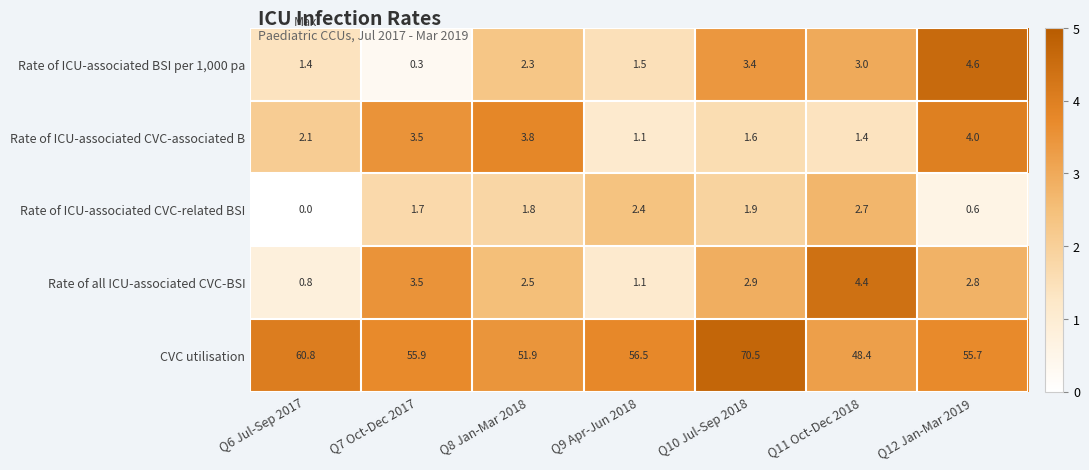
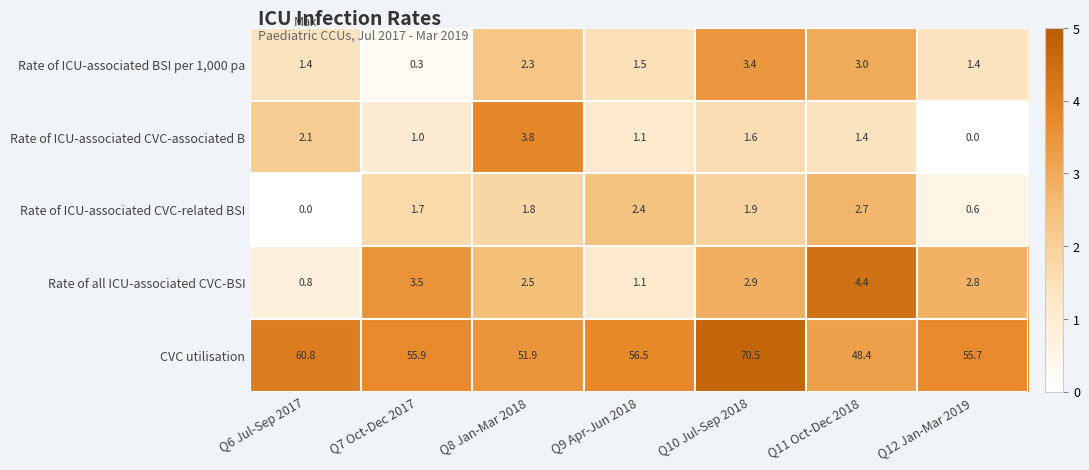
Rate of ICU-associated BSI per 1,000 pa, Q12 Jan-Mar 2019: 4.6 -> 1.4
Rate of ICU-associated CVC-associated B, Q7 Oct-Dec 2017: 3.5 -> 1.0
Rate of ICU-associated CVC-associated B, Q12 Jan-Mar 2019: 4.0 -> 0.0
